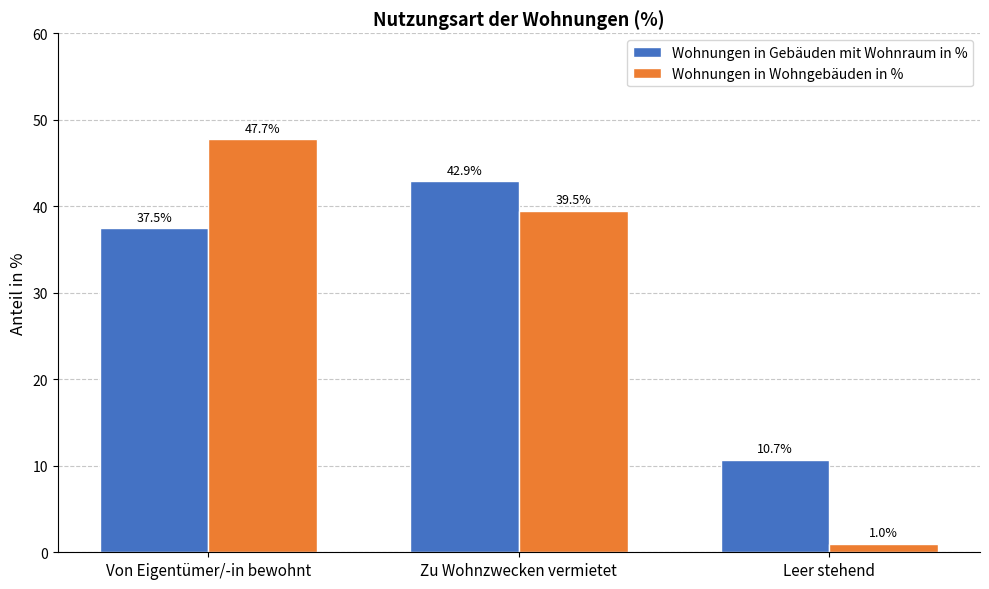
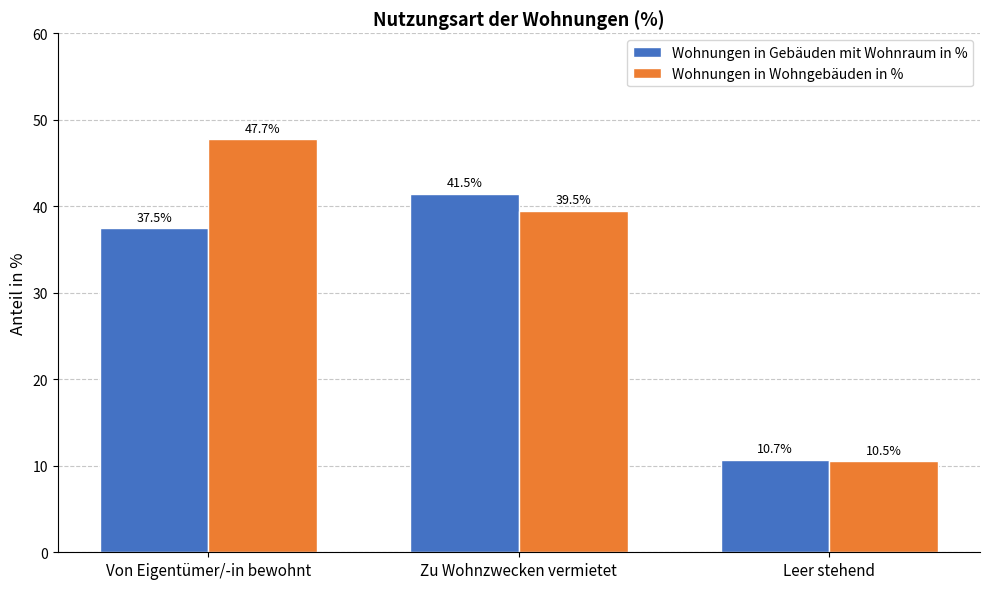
Wohnungen in Gebäuden mit Wohnraum in %, Zu Wohnzwecken vermietet: 42.9% -> 41.5%
Wohnungen in Wohngebäuden in %, Leer stehend: 1.0% -> 10.5%
